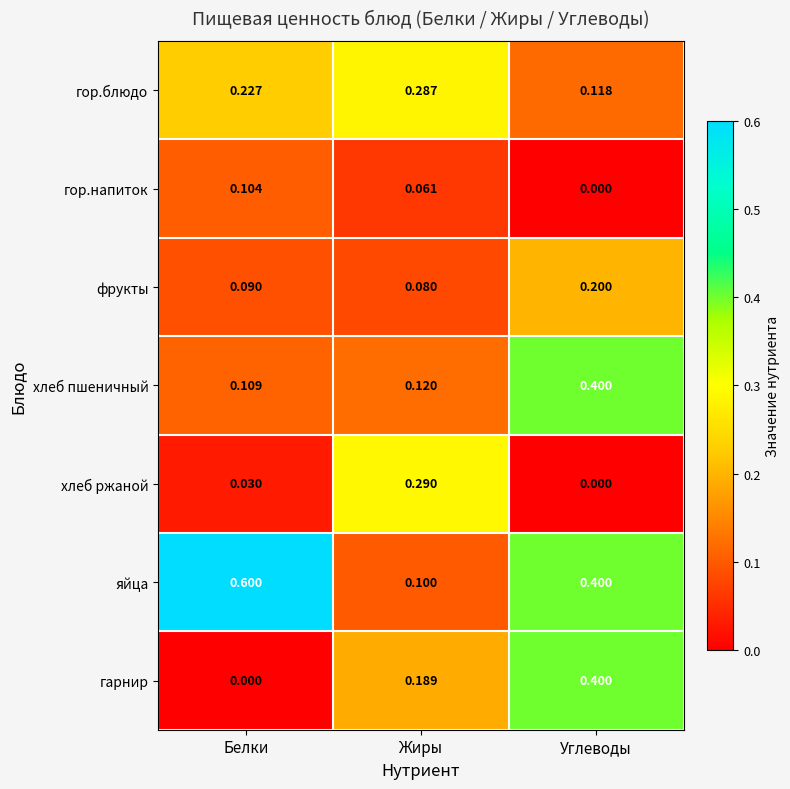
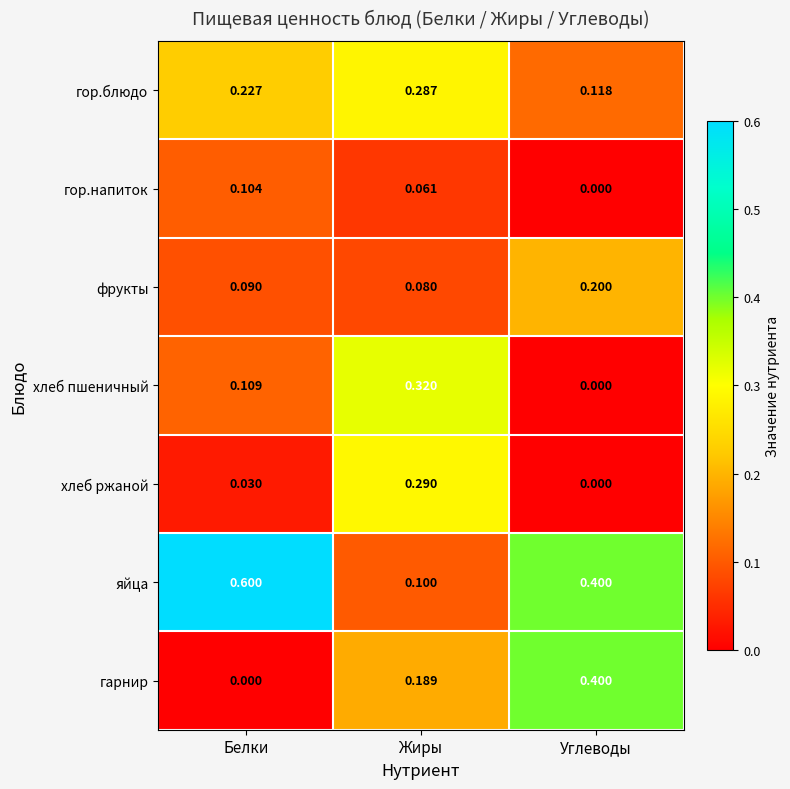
хлеб пшеничный, Жиры: 0.120 -> 0.320
хлеб пшеничный, Углеводы: 0.400 -> 0.000
